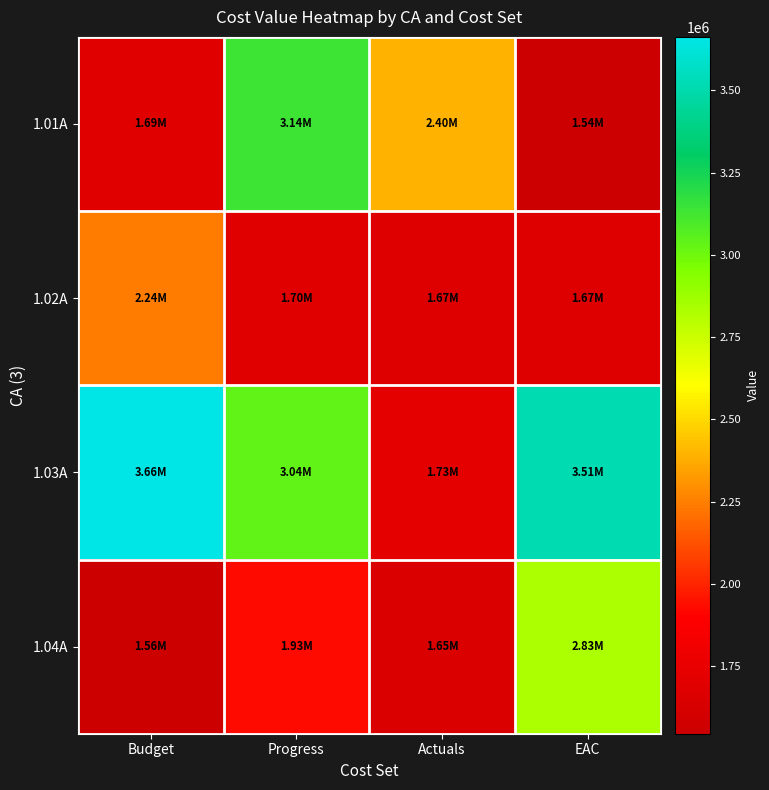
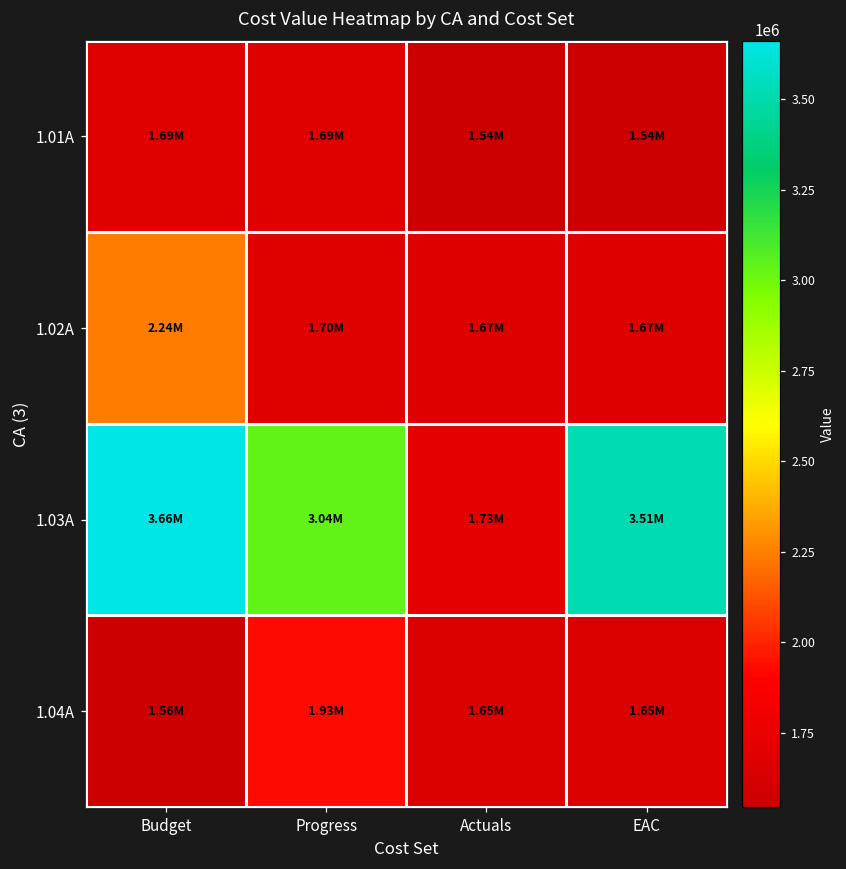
1.01A, Progress: 3.14M -> 1.69M
1.01A, Actuals: 2.40M -> 1.54M
1.04A, EAC: 2.83M -> 1.65M
